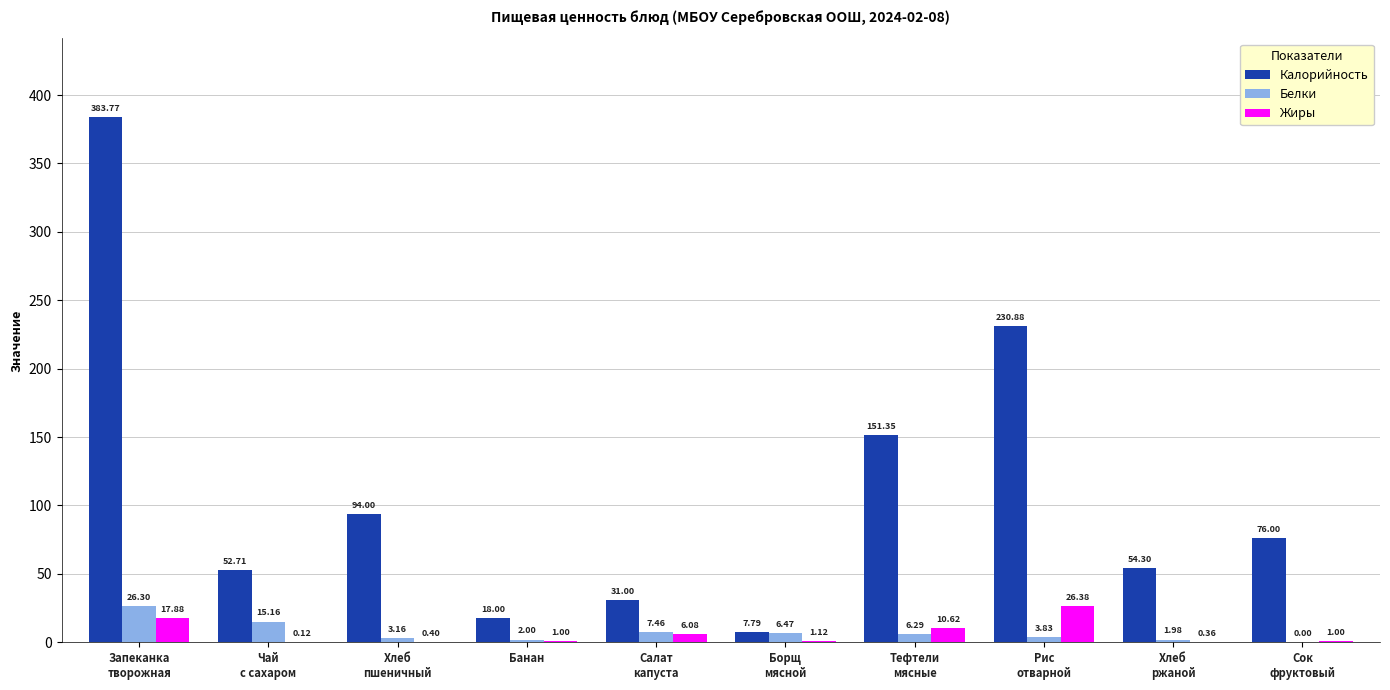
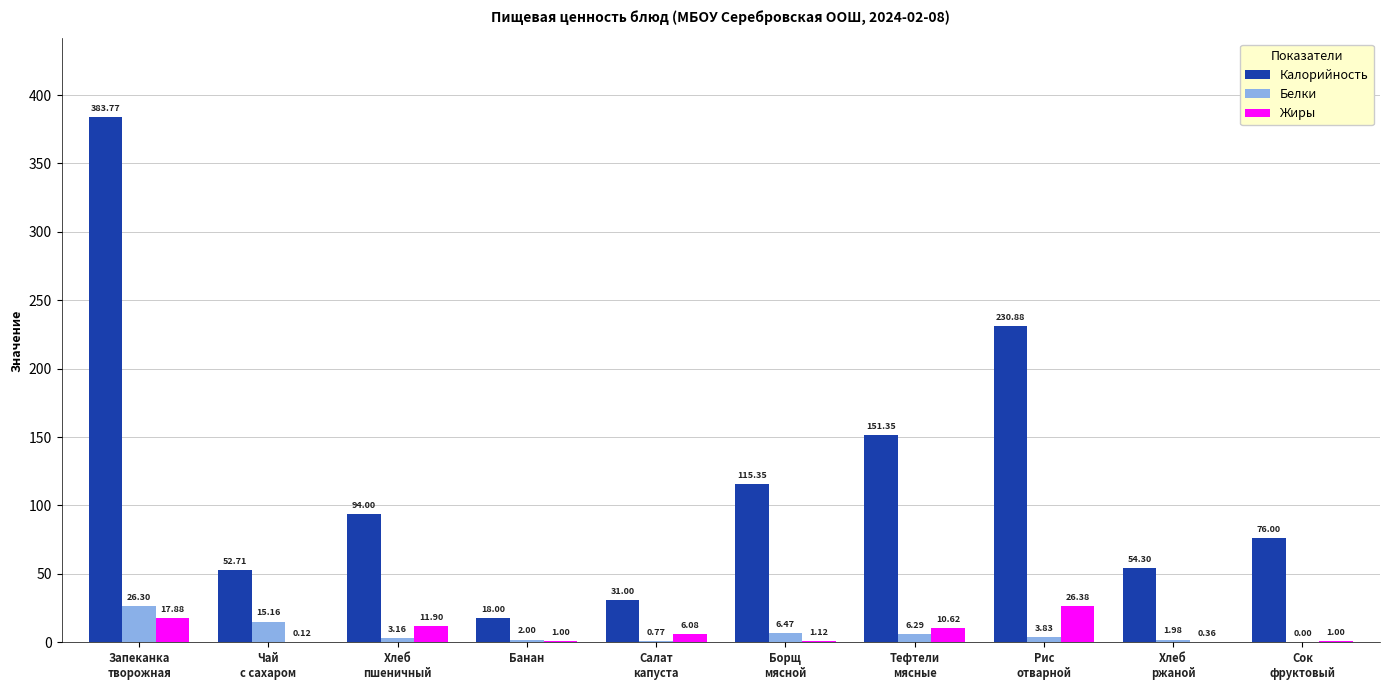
Жиры, Хлеб пшеничный: 0.40 -> 11.90
Белки, Салат капуста: 7.46 -> 0.77
Калорийность, Борщ мясной: 7.79 -> 115.35
